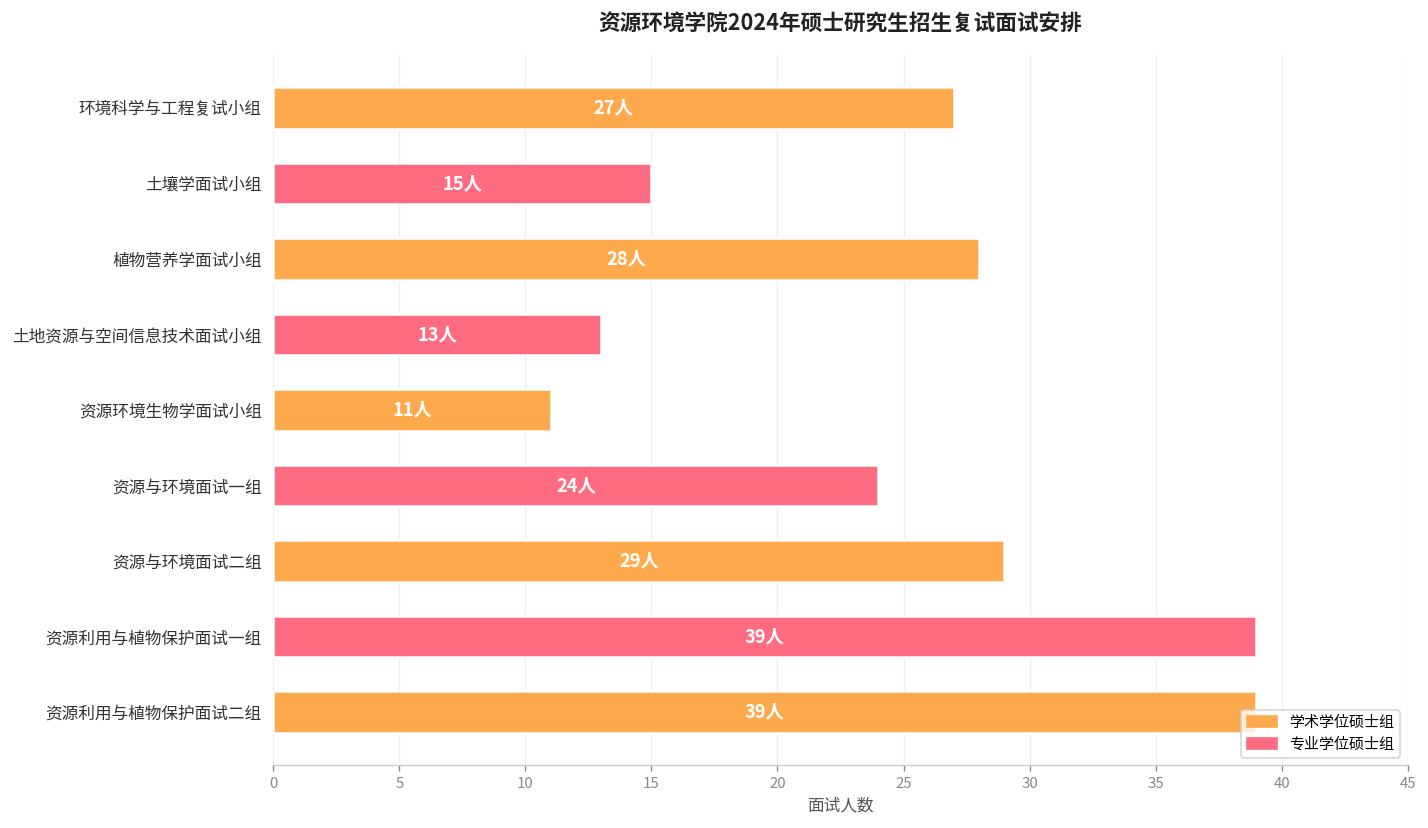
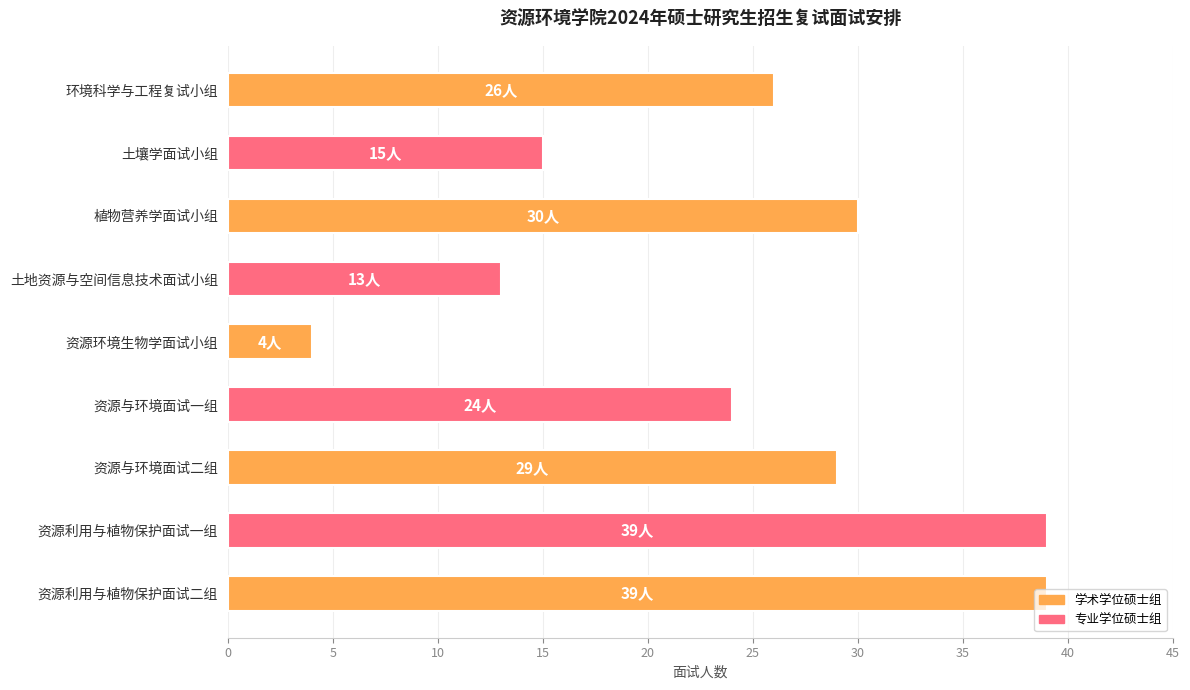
环境科学与工程复试小组: 27人 -> 26人
植物营养学面试小组: 28人 -> 30人
资源环境生物学面试小组: 11人 -> 4人
